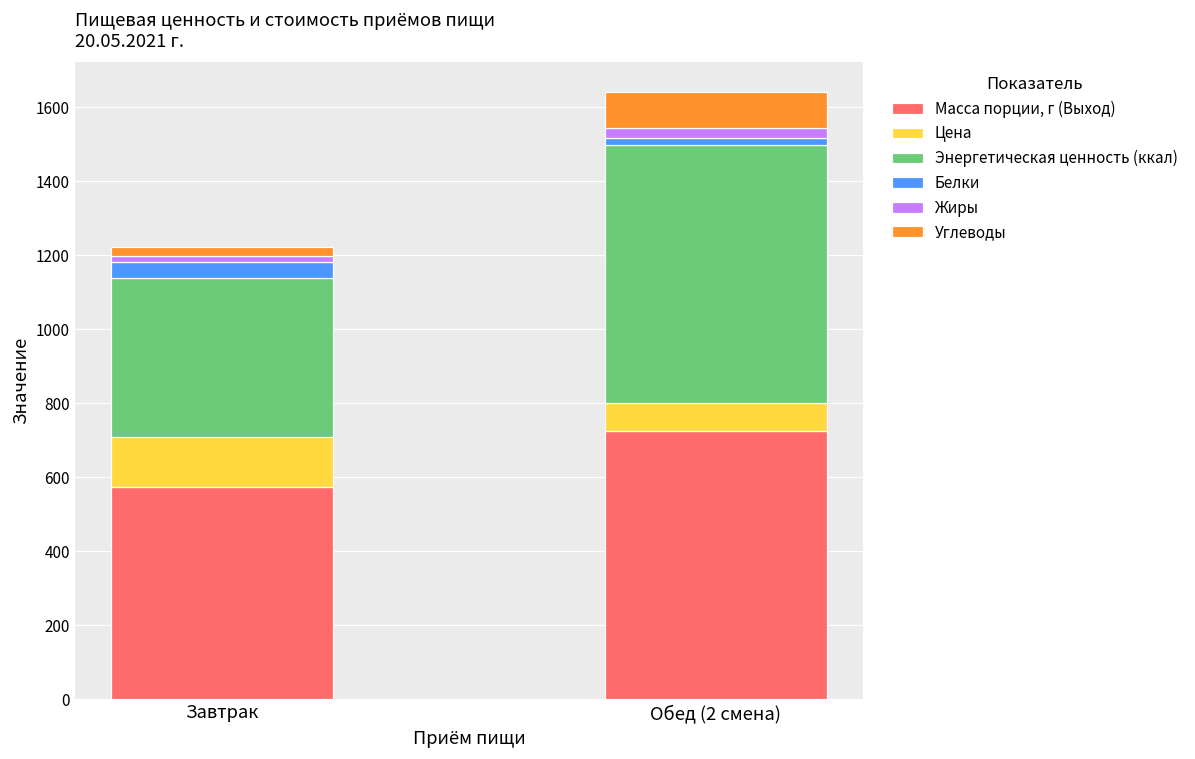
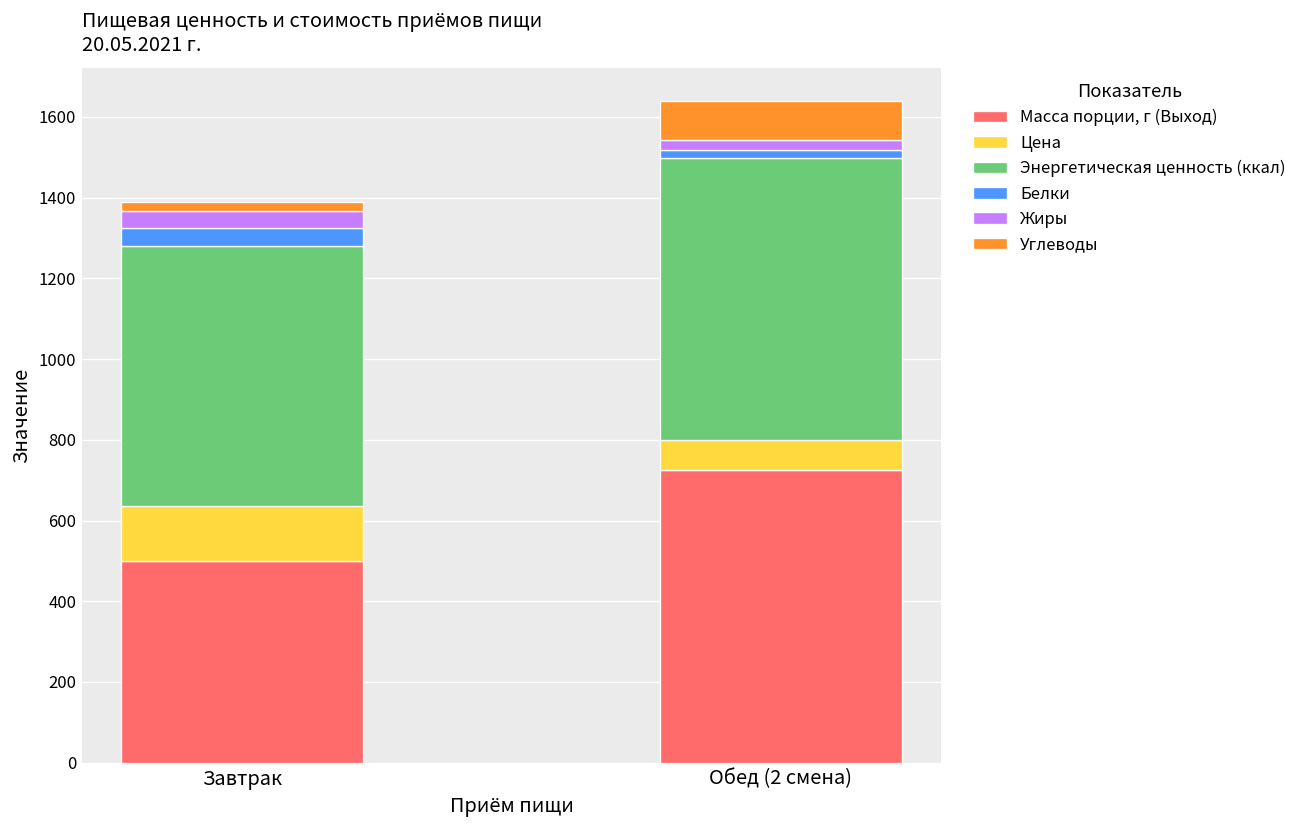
Масса порции, г (Выход), Завтрак: 570 -> 500
Энергетическая ценность (ккал), Завтрак: 430 -> 640
Жиры, Завтрак: 20 -> 40
